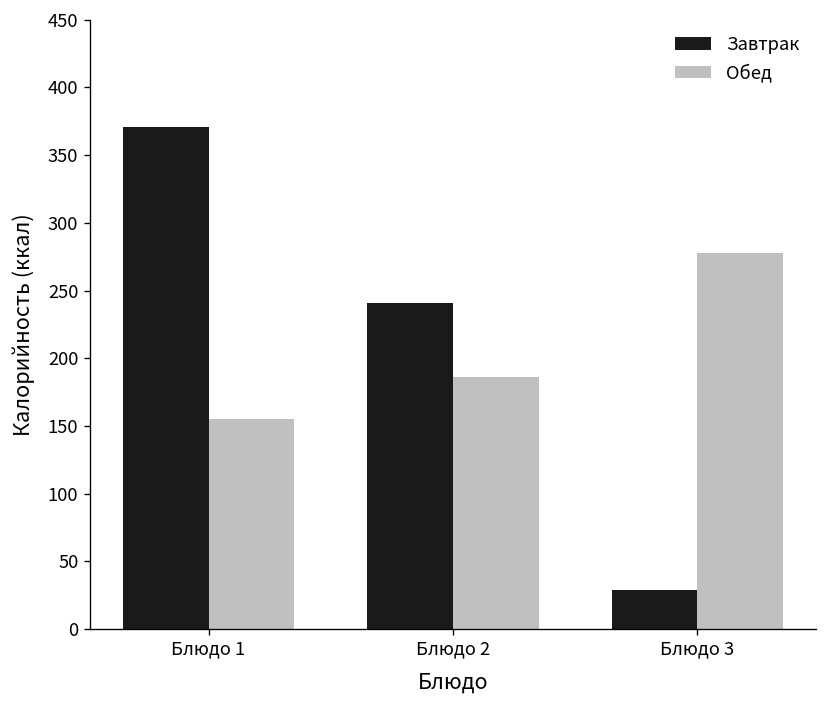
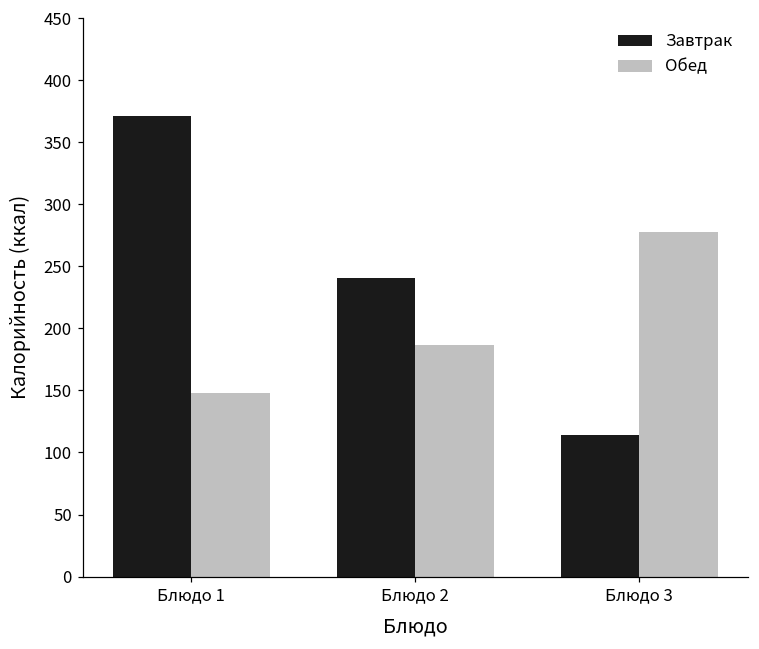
Обед, Блюдо 1: 155 -> 148
Завтрак, Блюдо 3: 28 -> 114
